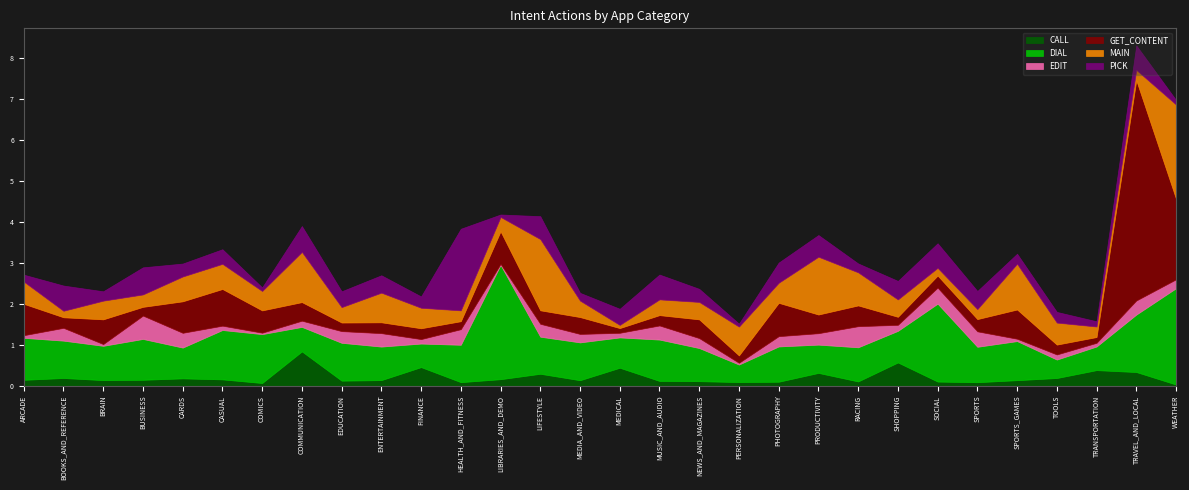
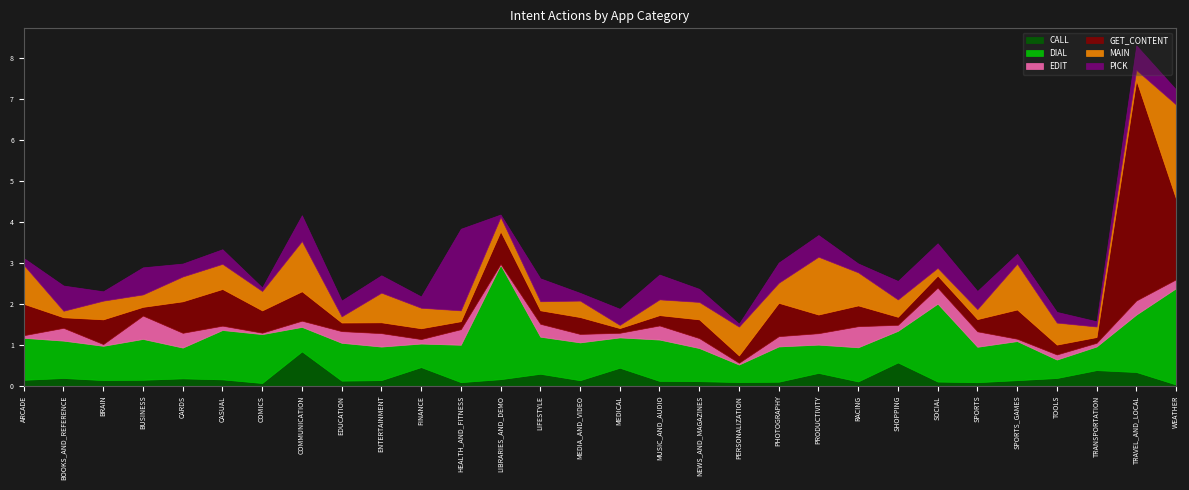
MAIN, ARCADE: 0.5 -> 0.9
GET_CONTENT, COMMUNICATION: 0.5 -> 0.7
MAIN, EDUCATION: 0.4 -> 0.2
MAIN, LIFESTYLE: 1.7 -> 0.2
PICK, WEATHER: 0.1 -> 0.4
